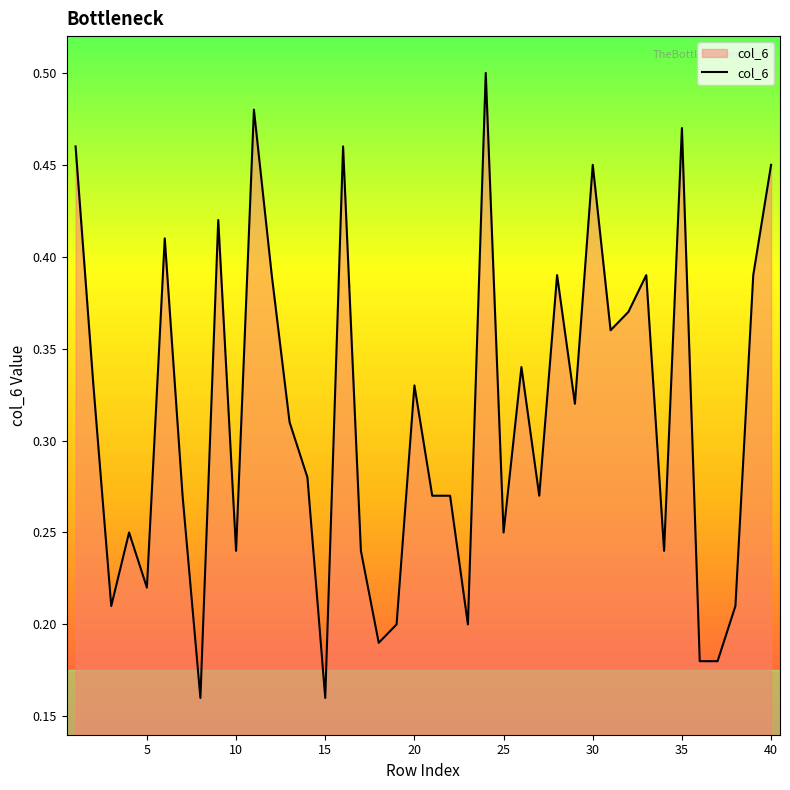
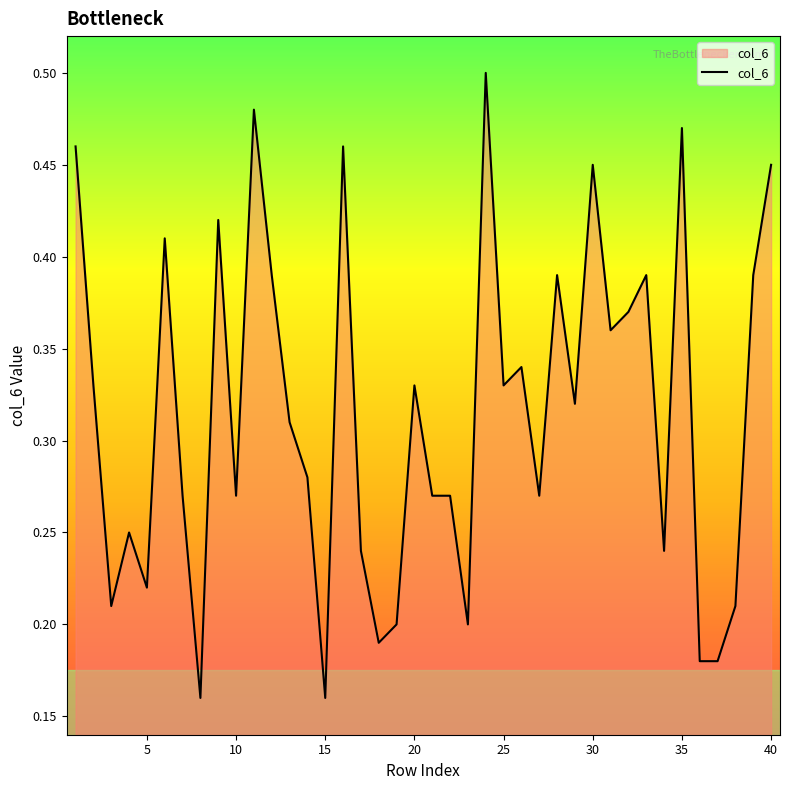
10: 0.24 -> 0.27
25: 0.25 -> 0.33
